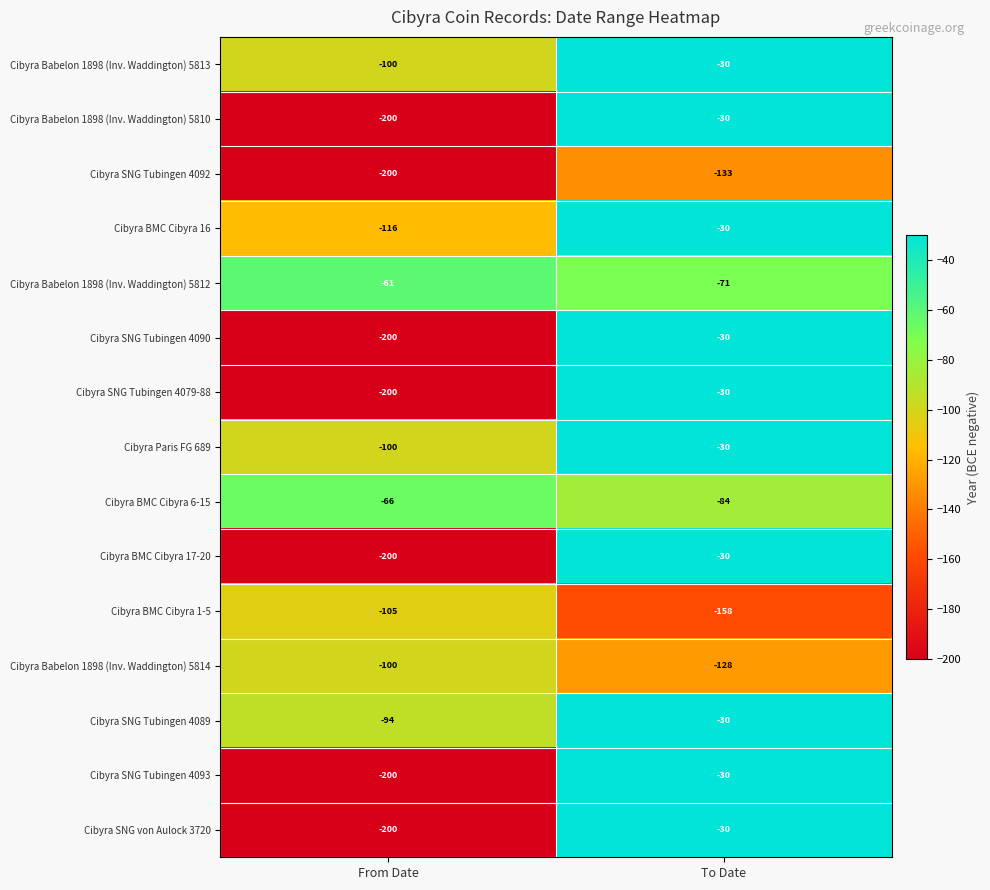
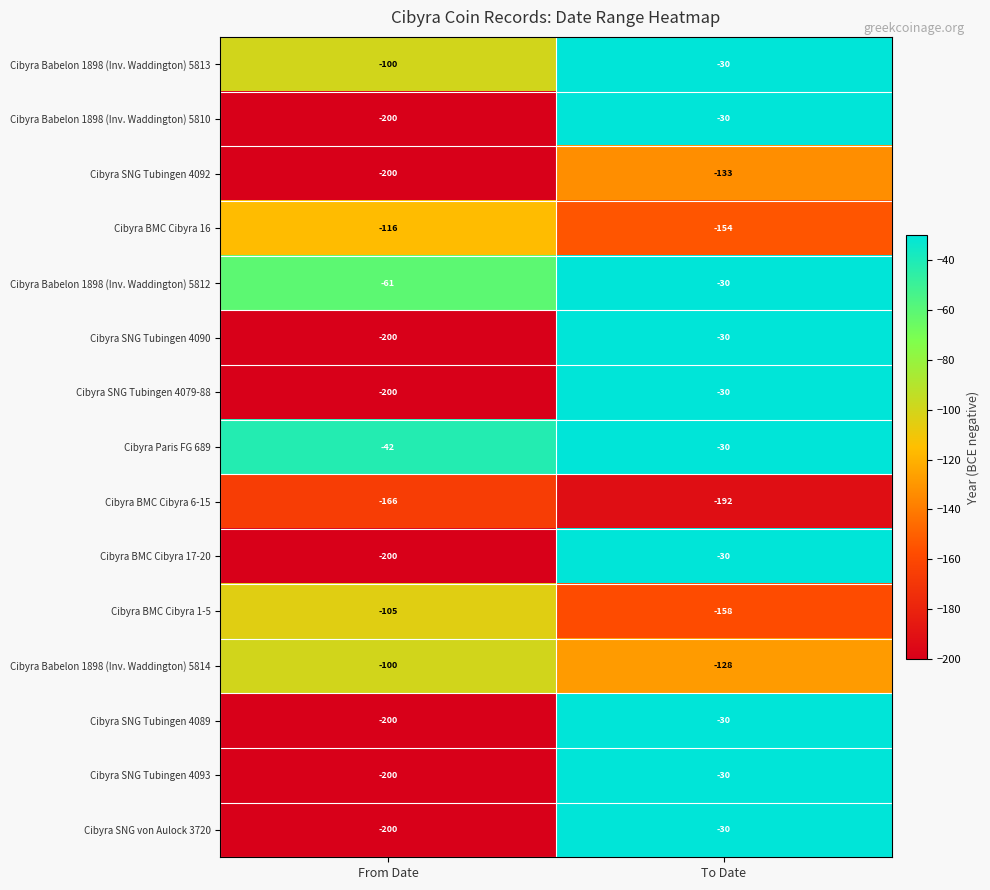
Cibyra BMC Cibyra 16, To Date: -30 -> -154
Cibyra Babelon 1898 (Inv. Waddington) 5812, To Date: -71 -> -30
Cibyra Paris FG 689, From Date: -100 -> -42
Cibyra BMC Cibyra 6-15, From Date: -66 -> -166
Cibyra BMC Cibyra 6-15, To Date: -84 -> -192
Cibyra SNG Tubingen 4089, From Date: -94 -> -200
